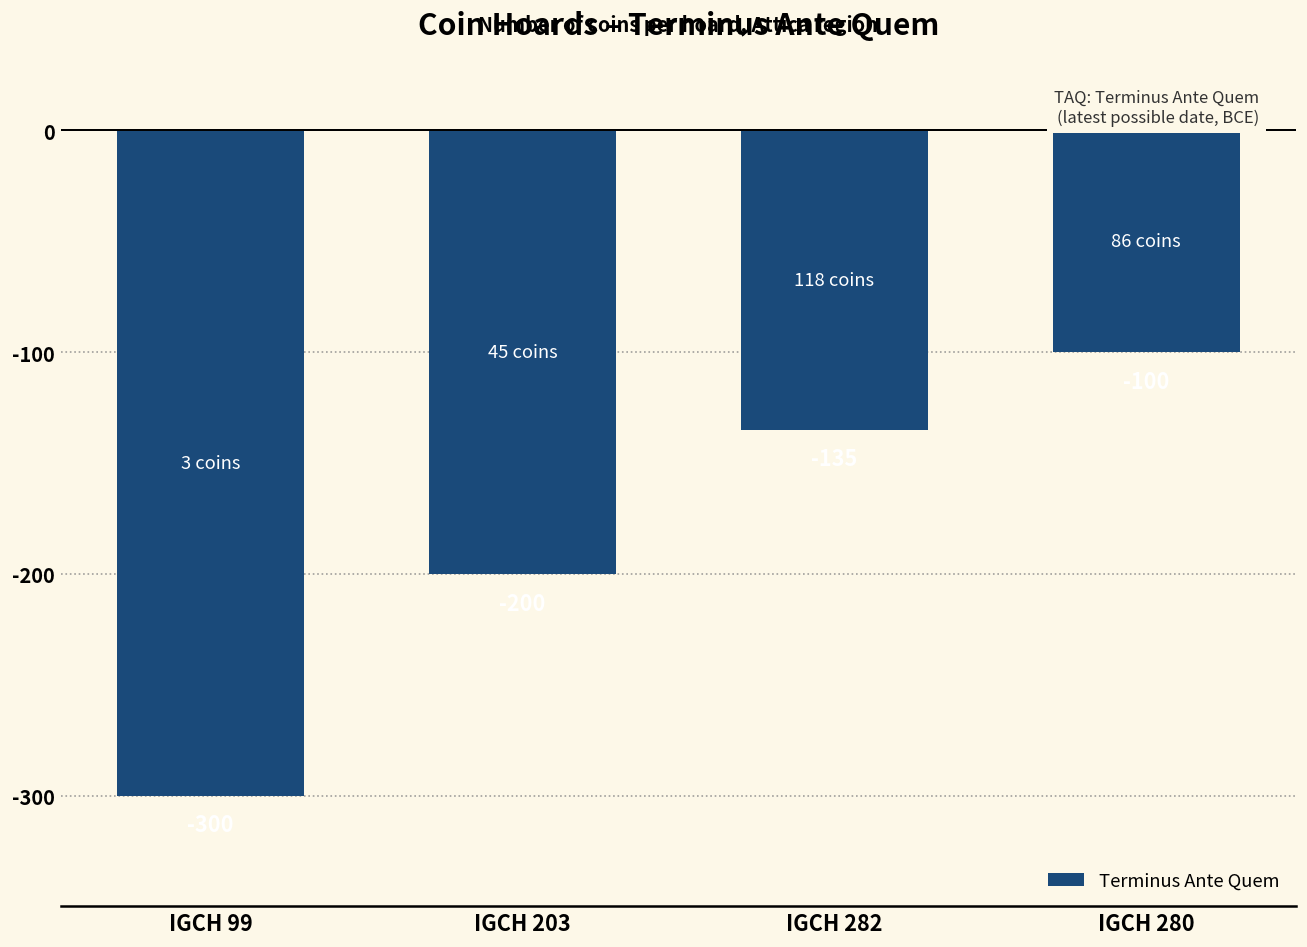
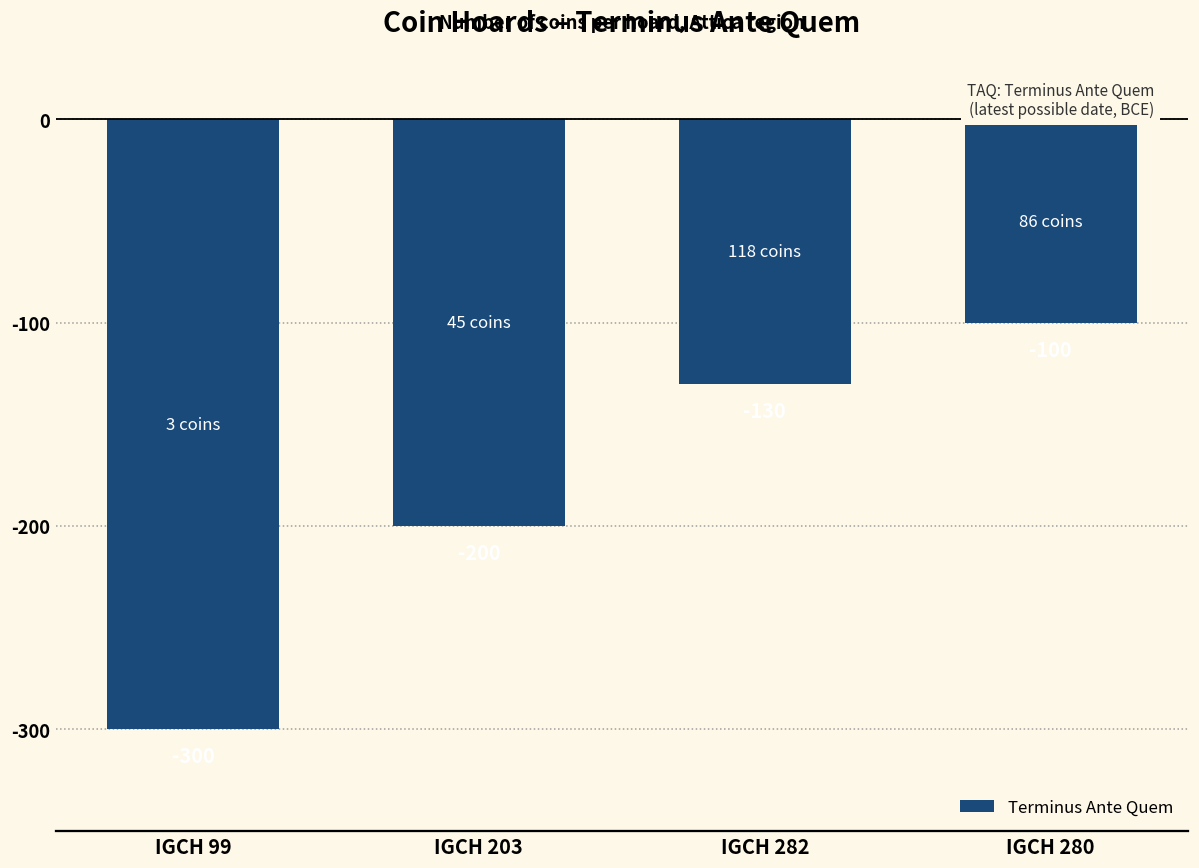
IGCH 282: -135 -> -130
